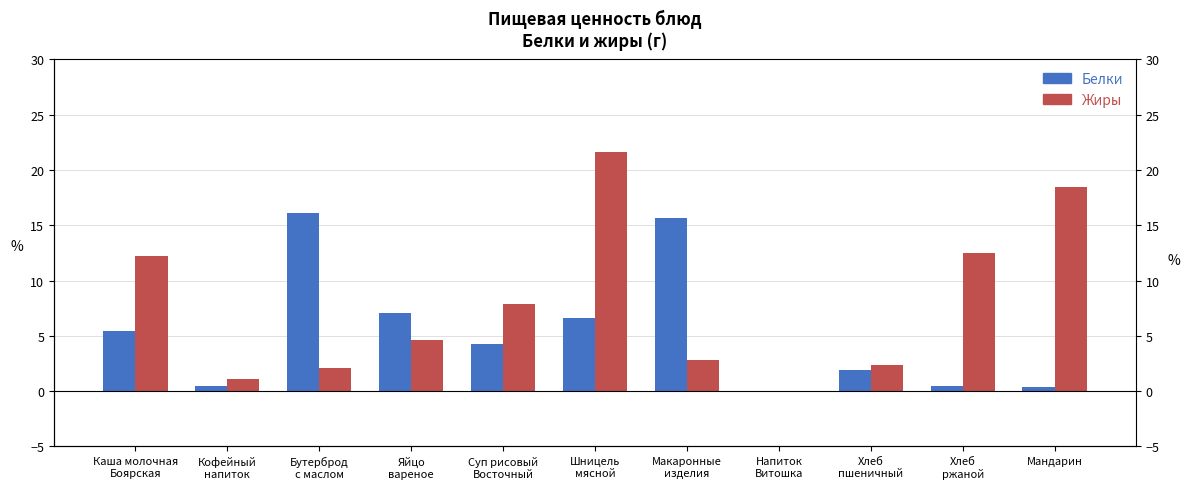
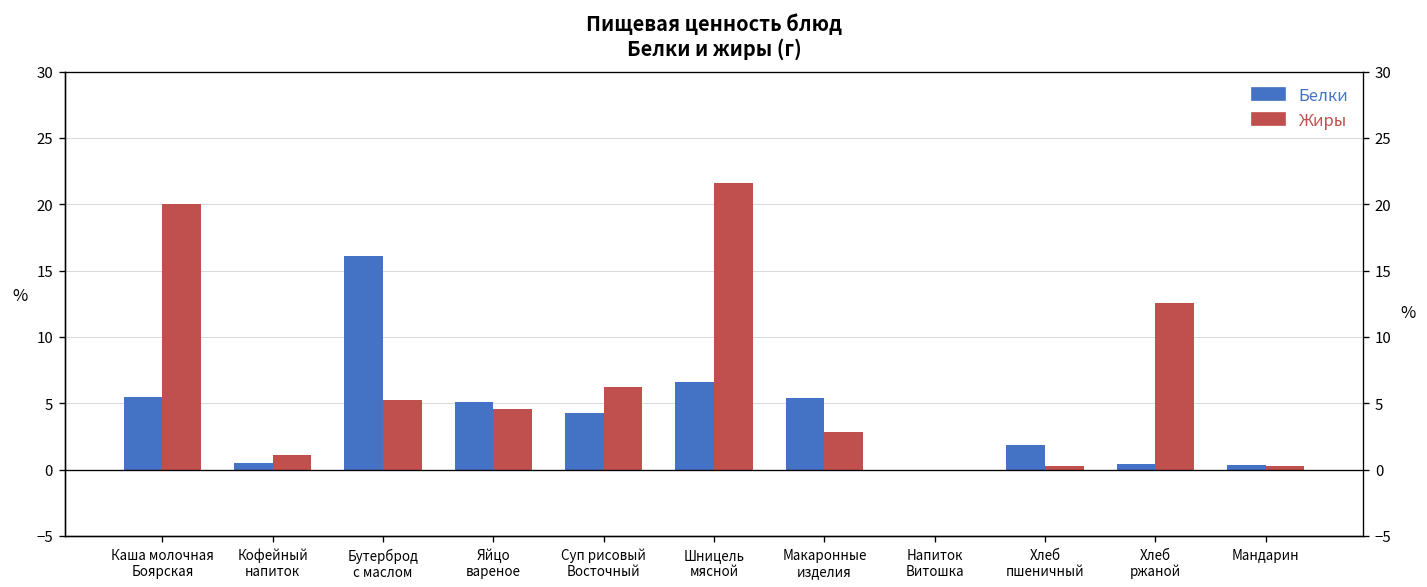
Жиры, Каша молочная Боярская: 12.3 -> 20.1
Жиры, Бутерброд с маслом: 2.1 -> 5.2
Белки, Яйцо вареное: 7.1 -> 5.1
Жиры, Суп рисовый Восточный: 7.9 -> 6.3
Белки, Макаронные изделия: 15.7 -> 5.4
Жиры, Хлеб пшеничный: 2.4 -> 0.3
Жиры, Мандарин: 18.5 -> 0.3
